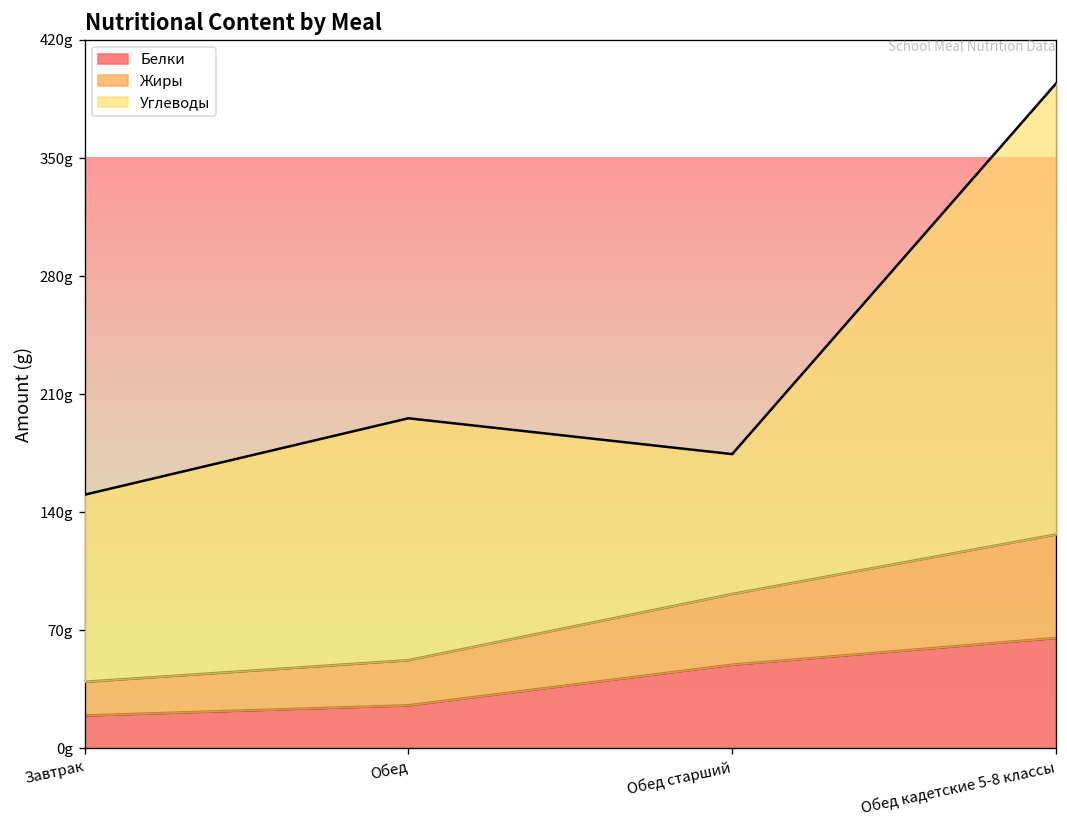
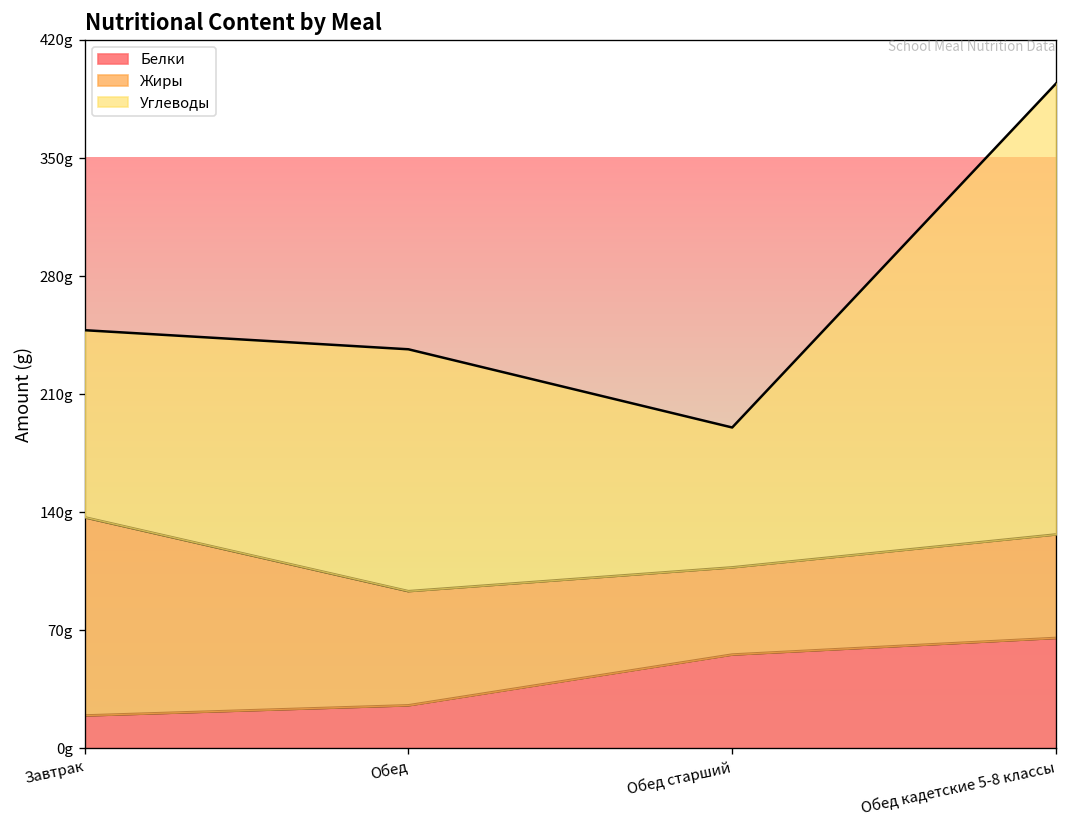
Жиры, Завтрак: 20g -> 118g
Жиры, Обед: 27g -> 68g
Белки, Обед старший: 50g -> 56g
Жиры, Обед старший: 42g -> 52g
